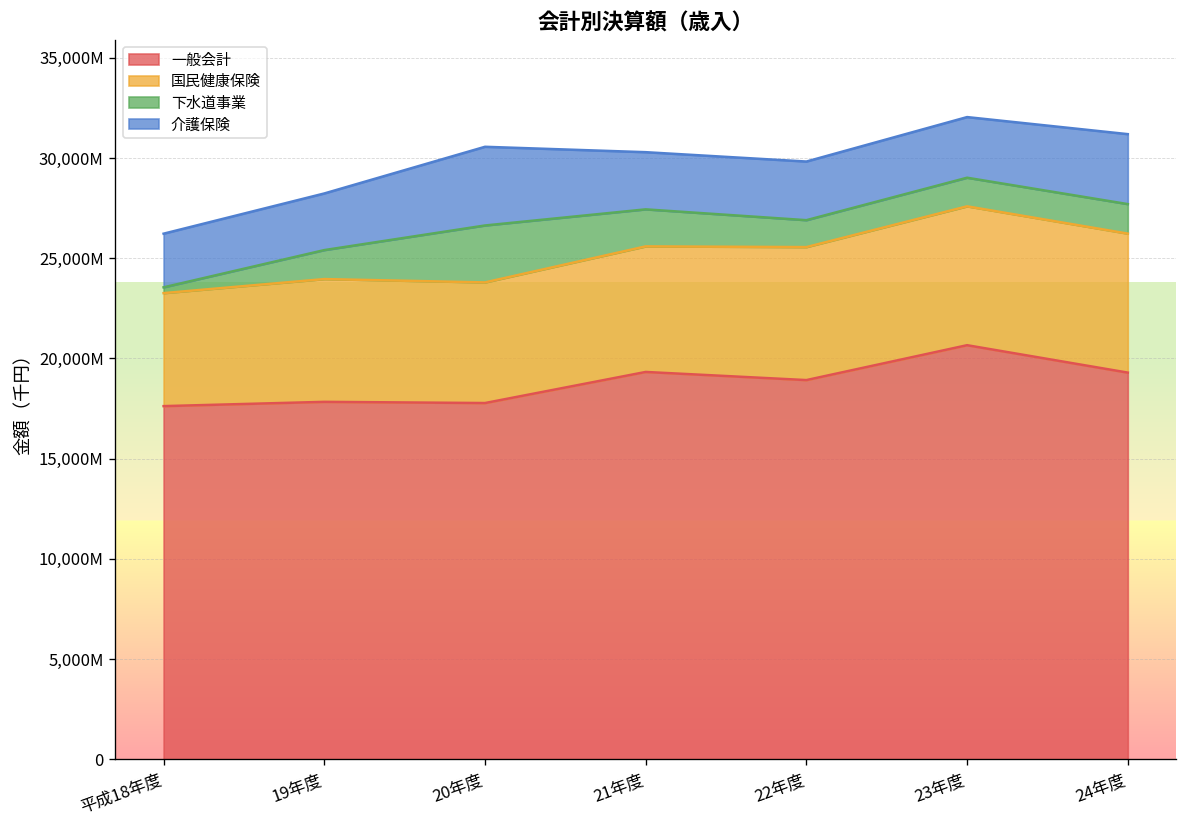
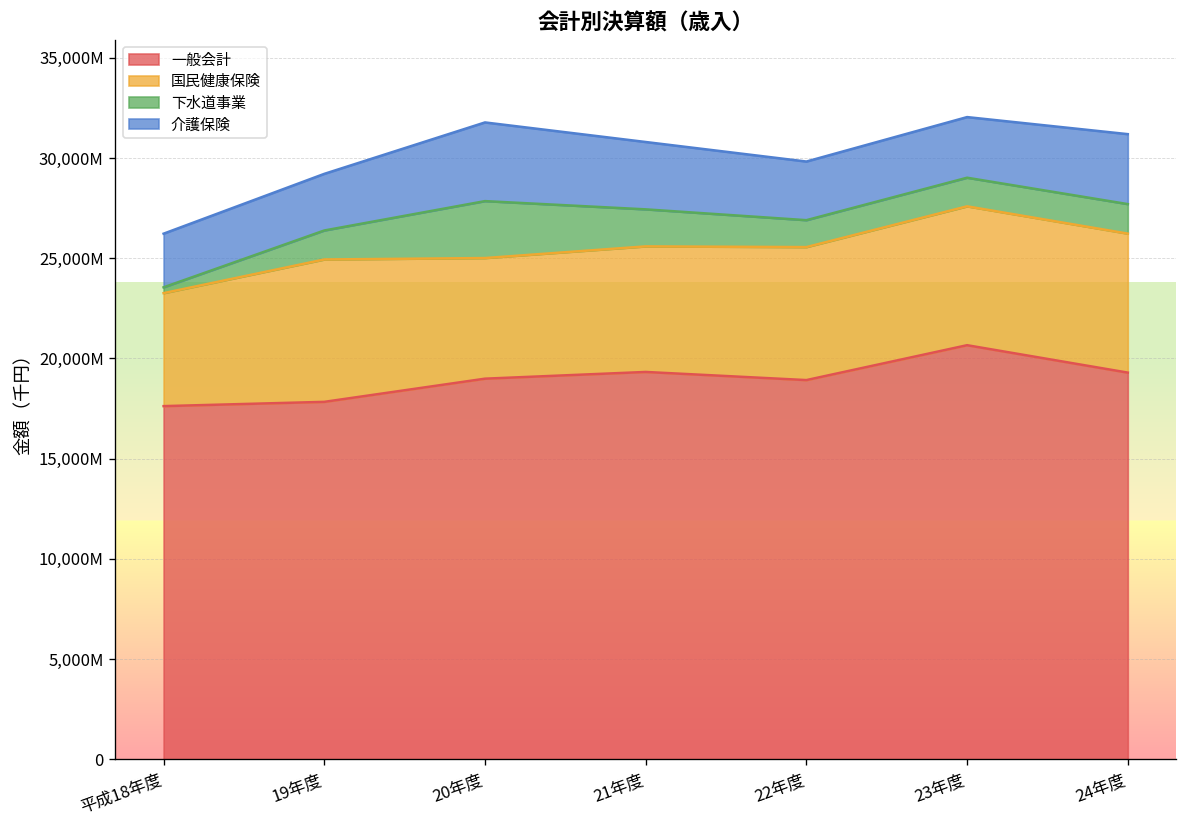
国民健康保険, 19年度: 6,100,000,000 -> 7,100,000,000
一般会計, 20年度: 17,800,000,000 -> 19,000,000,000
介護保険, 21年度: 2,900,000,000 -> 3,400,000,000
